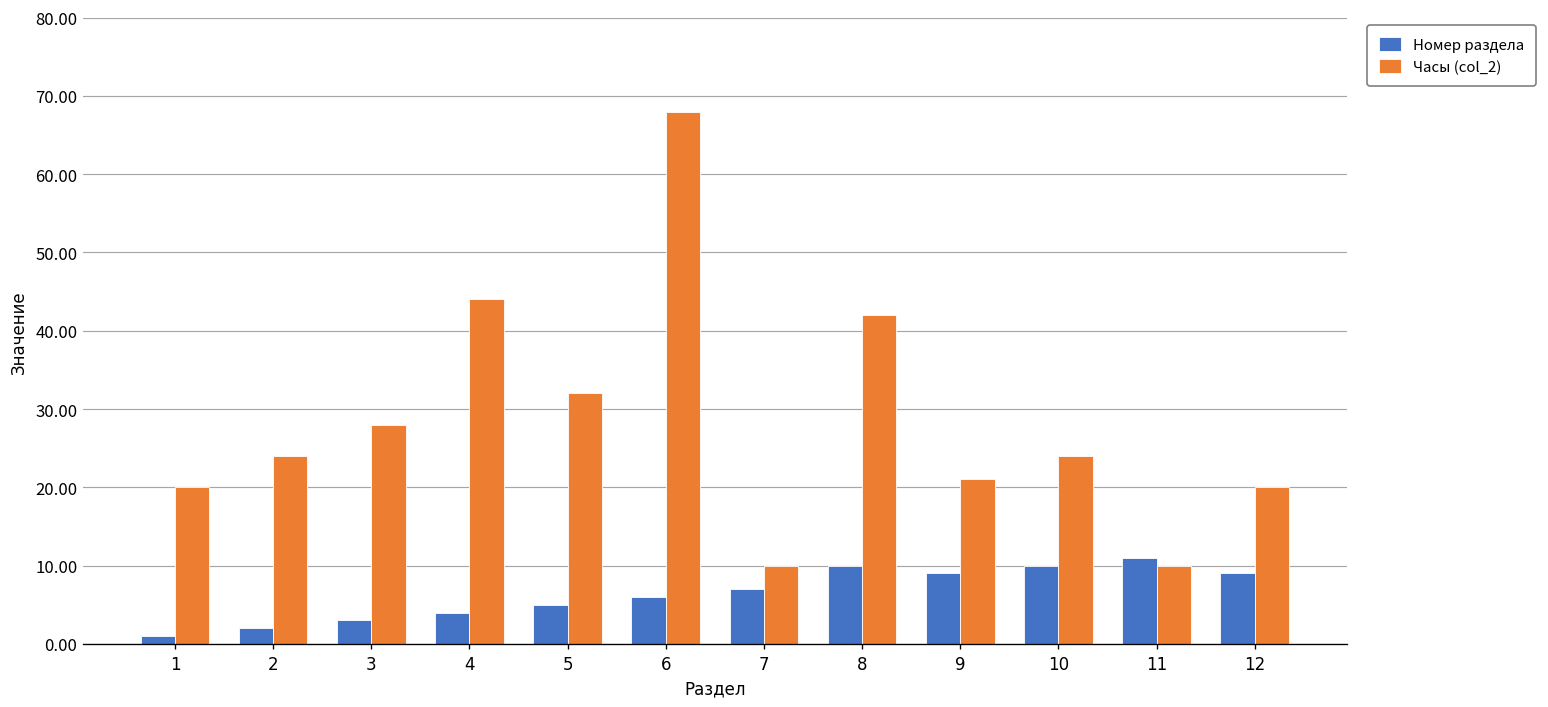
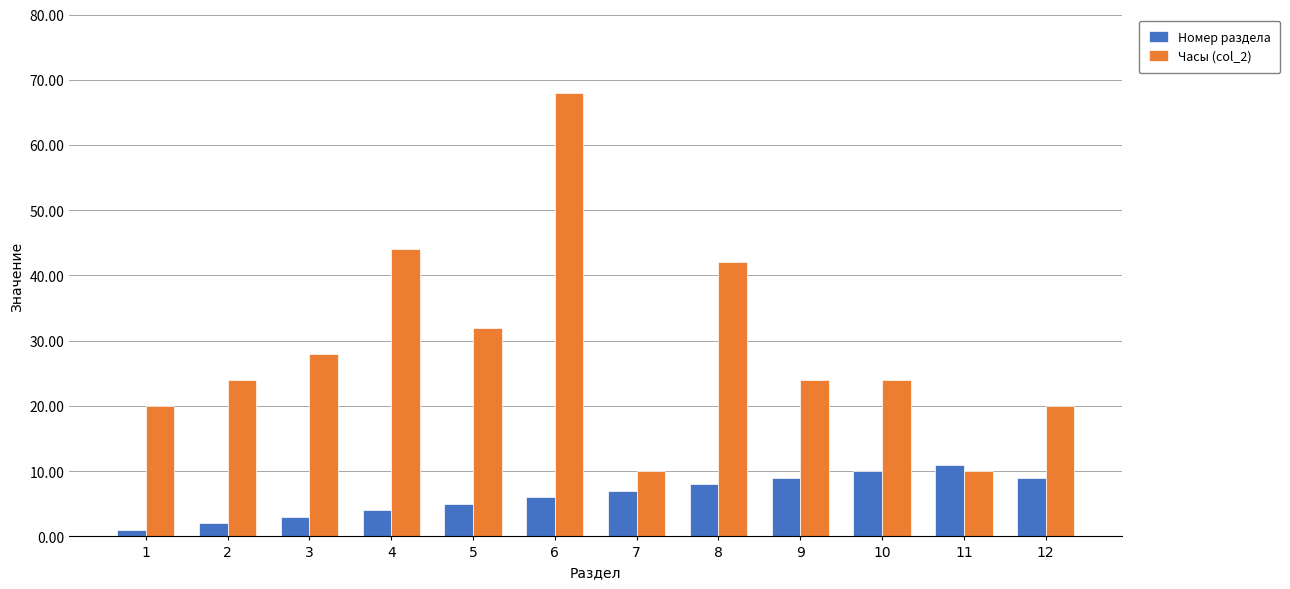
Номер раздела, 8: 10 -> 8
Часы (col_2), 9: 21 -> 24
